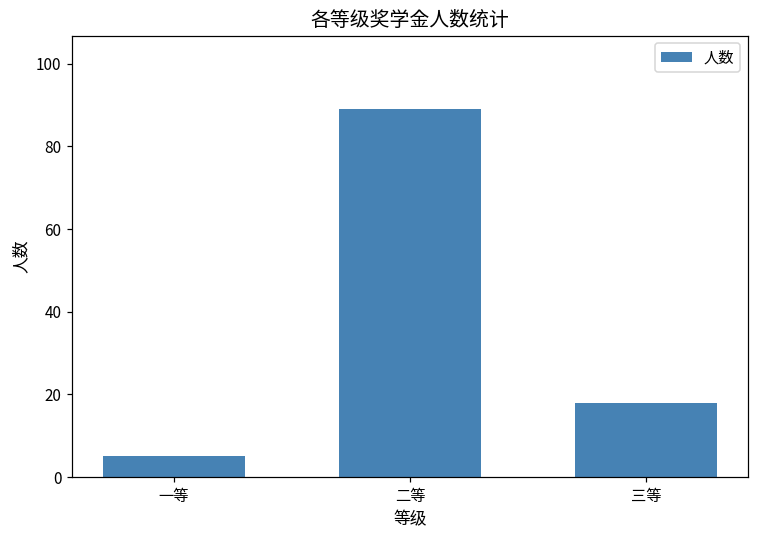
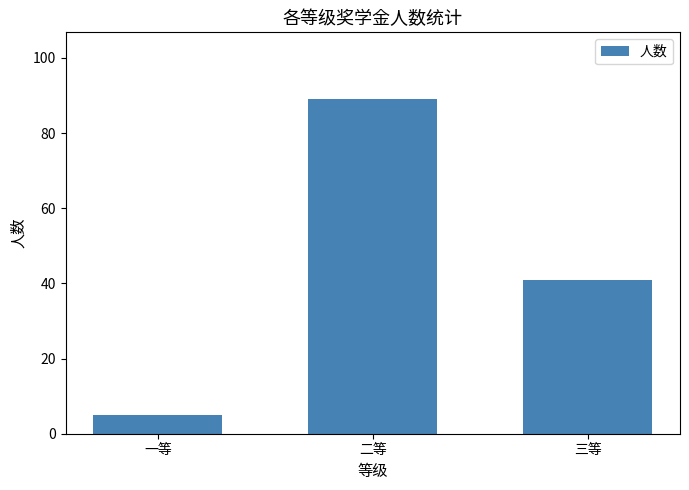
三等: 18 -> 41
